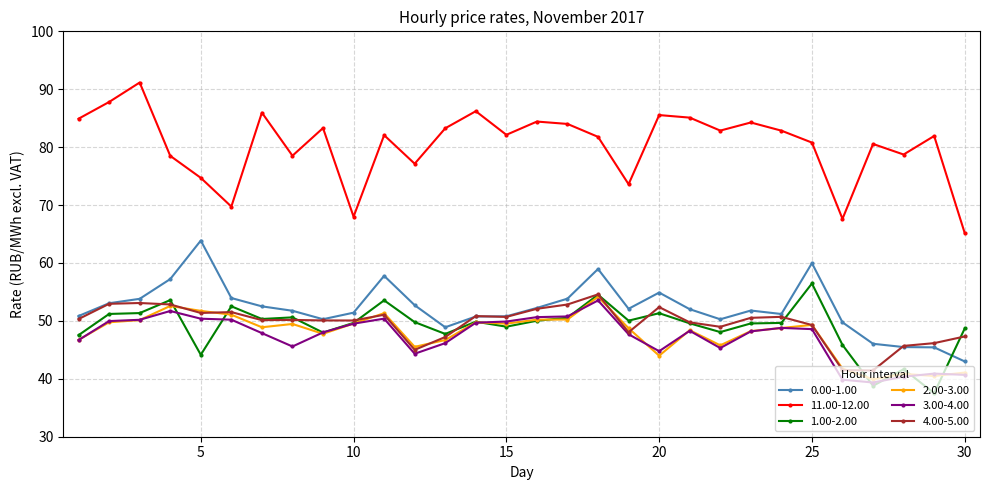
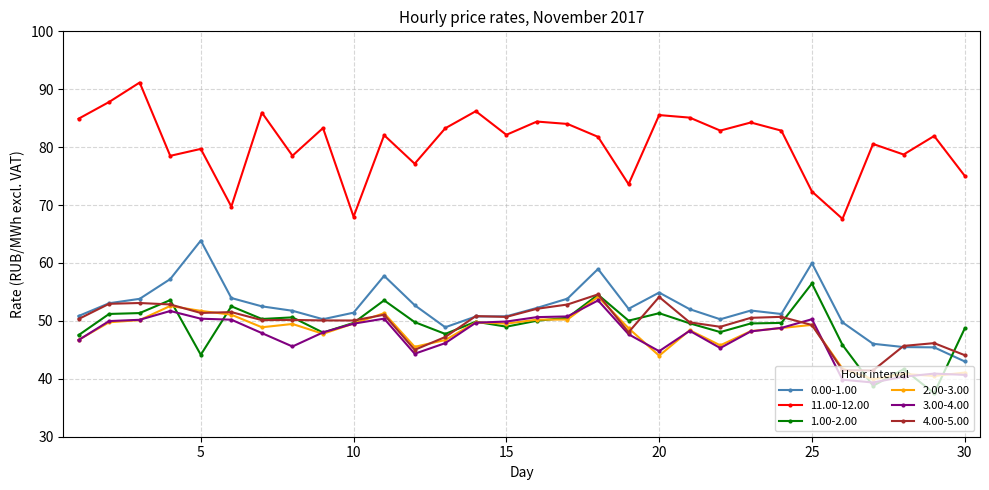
11.00-12.00, 5: 75 -> 80
4.00-5.00, 20: 52 -> 54
11.00-12.00, 25: 81 -> 72
3.00-4.00, 25: 49 -> 50
11.00-12.00, 30: 65 -> 75
4.00-5.00, 30: 47 -> 44
